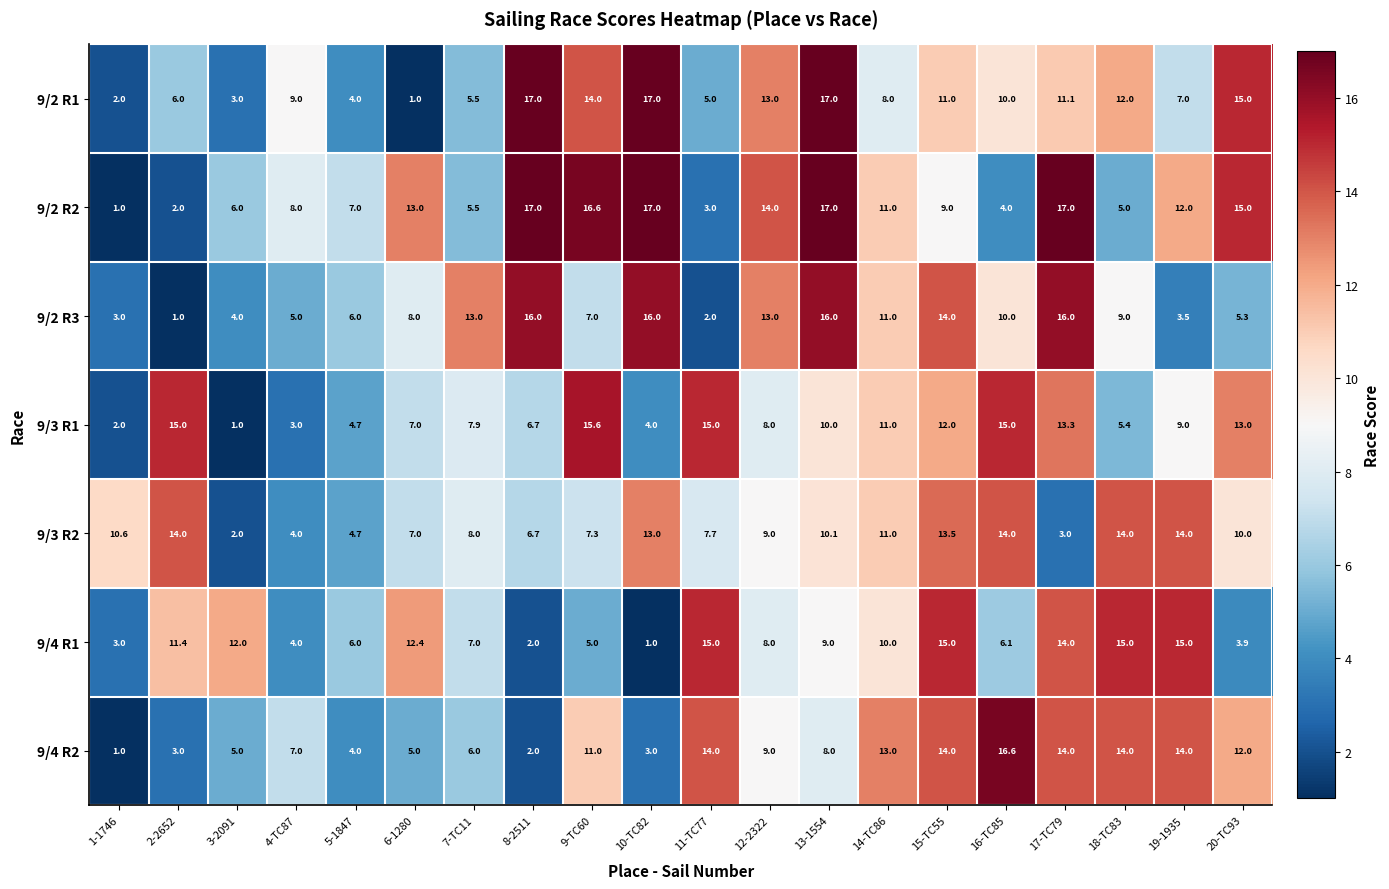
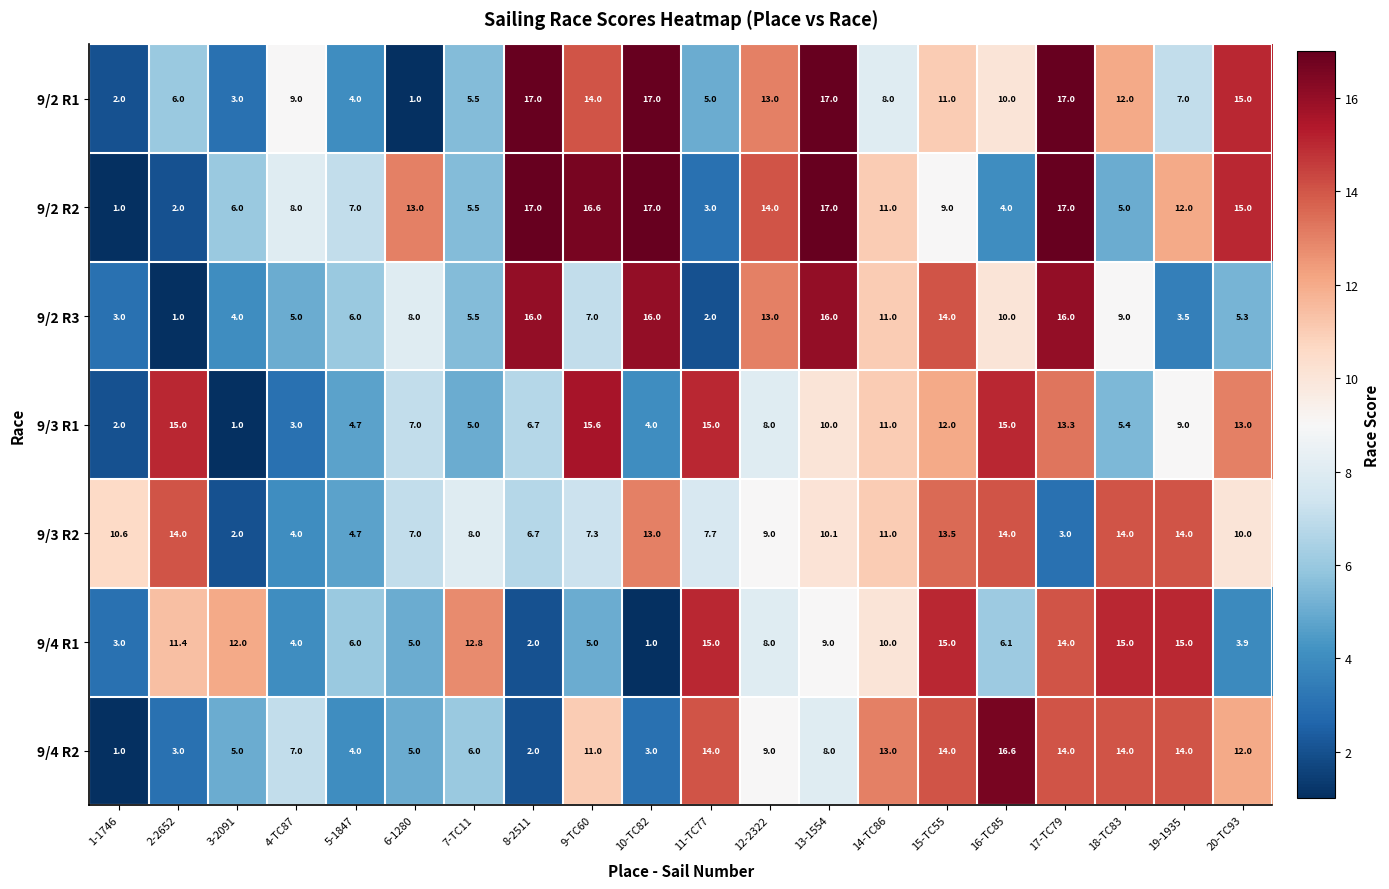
9/2 R1, 17-TC79: 11.1 -> 17.0
9/2 R3, 7-TC11: 13.0 -> 5.5
9/3 R1, 7-TC11: 7.9 -> 5.0
9/4 R1, 6-1280: 12.4 -> 5.0
9/4 R1, 7-TC11: 7.0 -> 12.8
